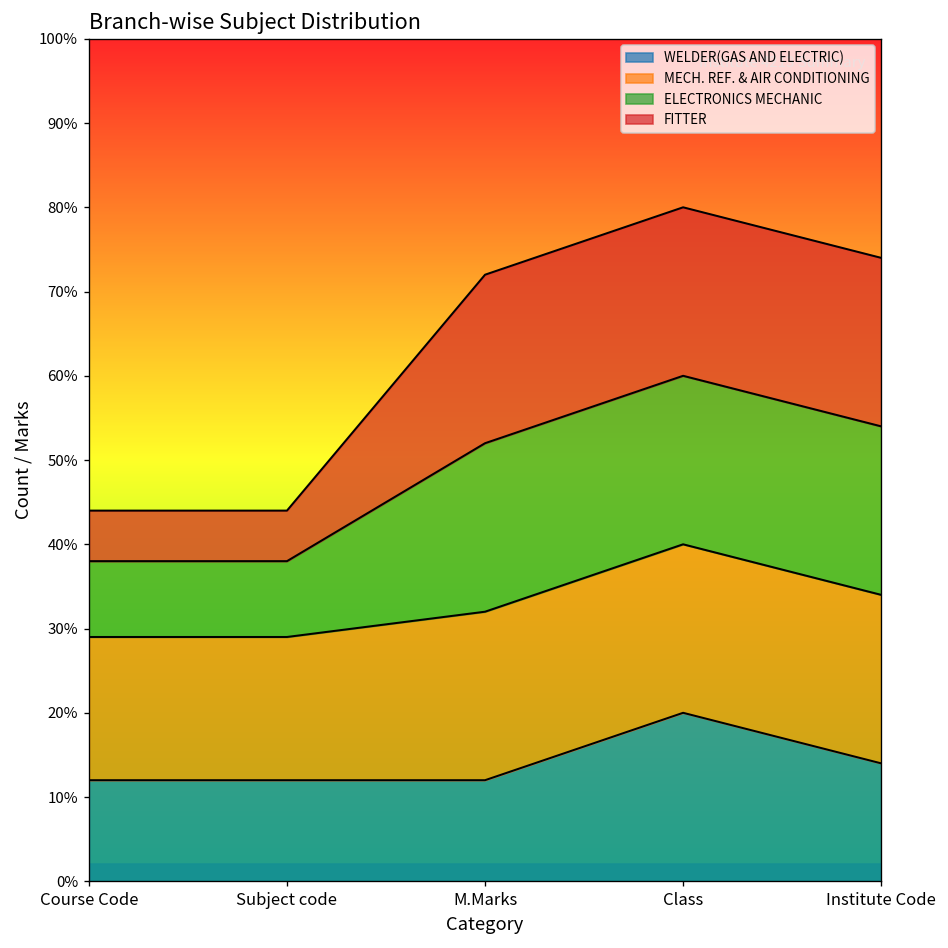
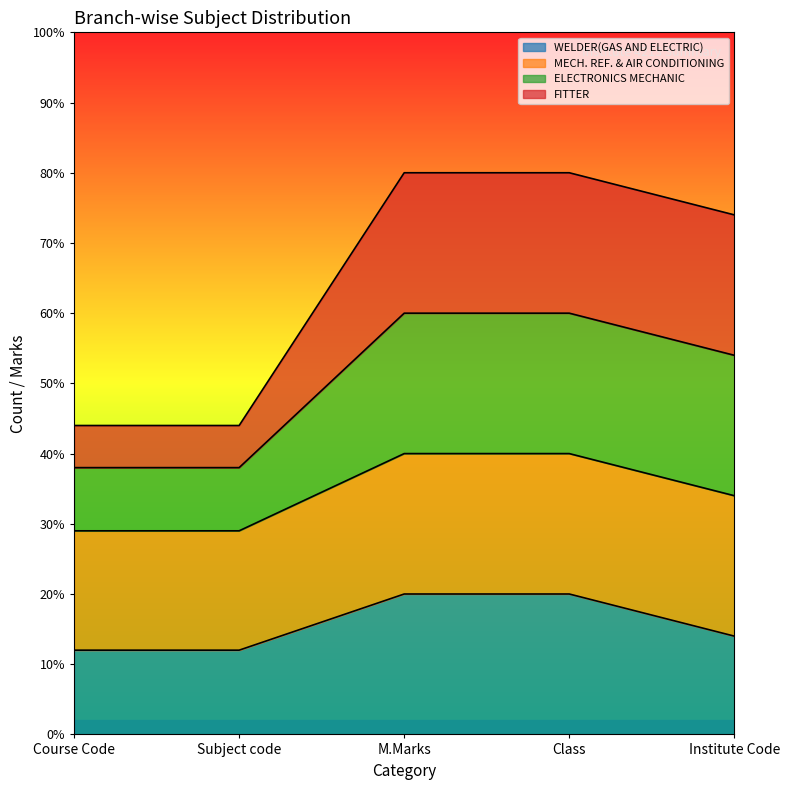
WELDER(GAS AND ELECTRIC), M.Marks: 12% -> 20%
